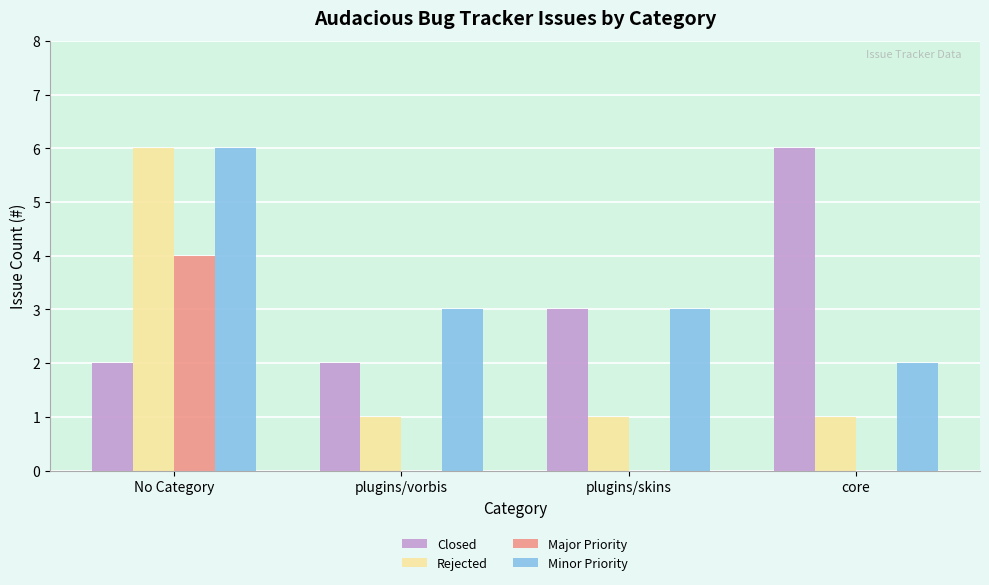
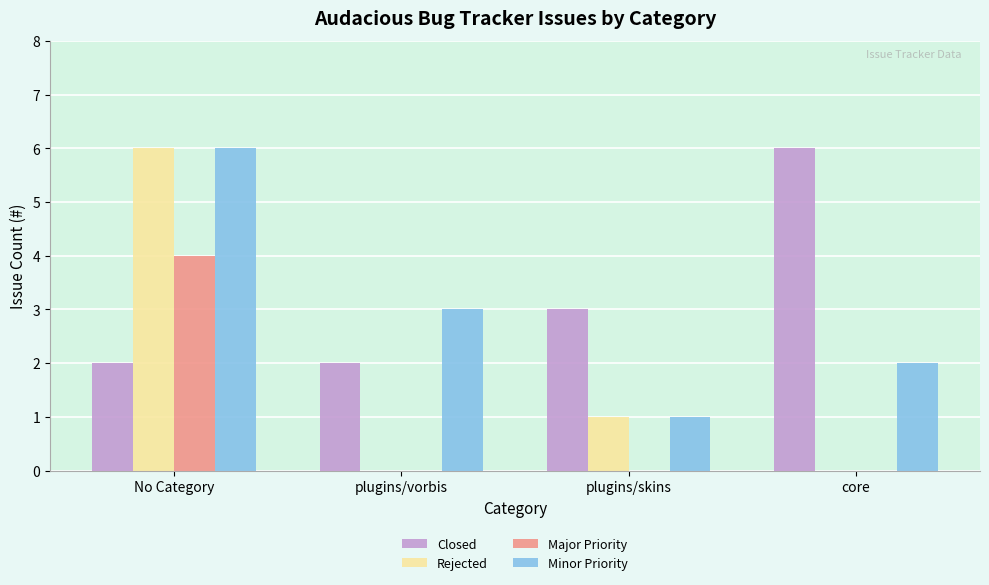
Rejected, plugins/vorbis: 1 -> 0
Minor Priority, plugins/skins: 3 -> 1
Rejected, core: 1 -> 0
